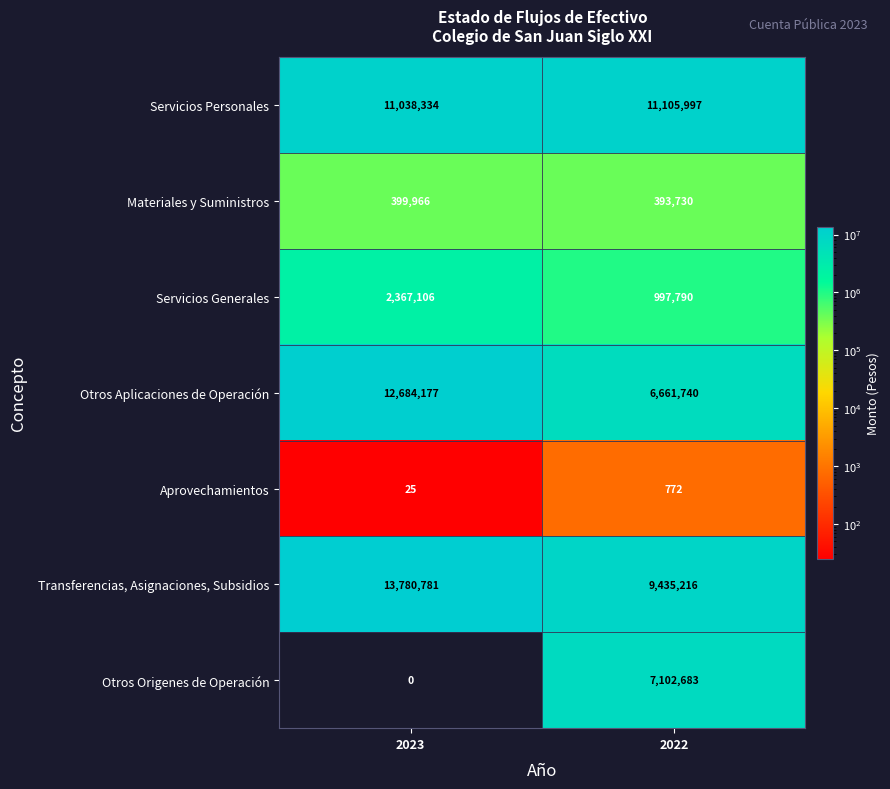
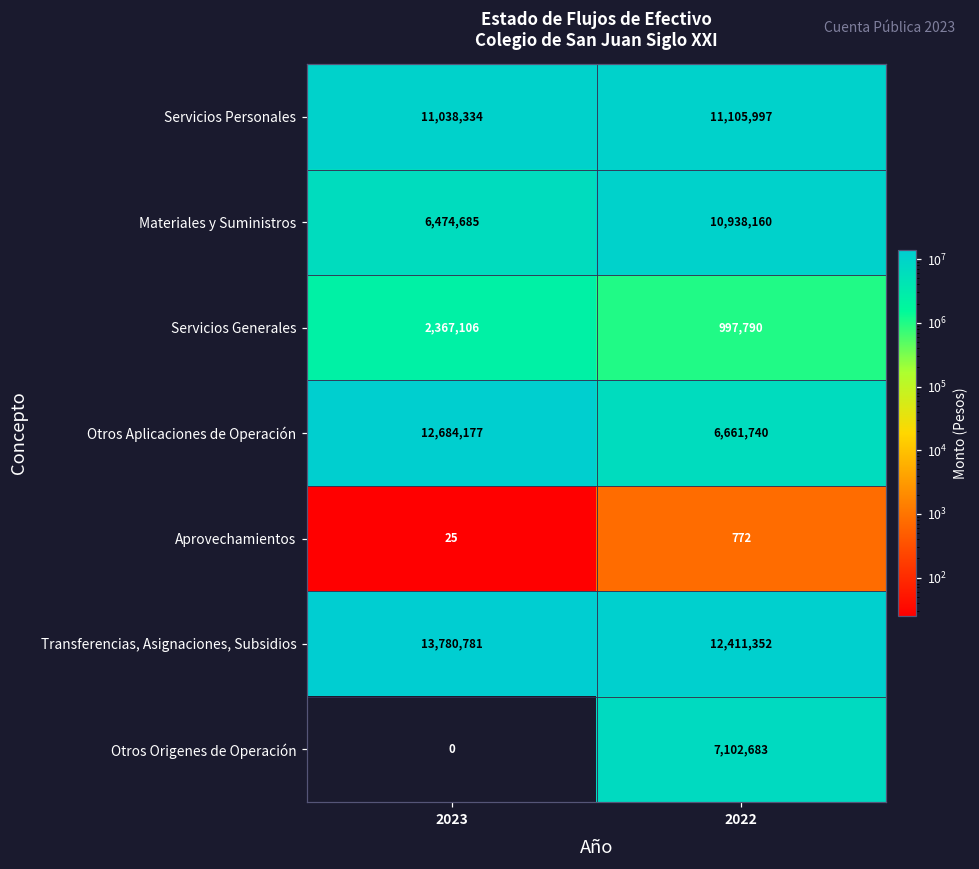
Materiales y Suministros, 2023: 399,966 -> 6,474,685
Materiales y Suministros, 2022: 393,730 -> 10,938,160
Transferencias, Asignaciones, Subsidios, 2022: 9,435,216 -> 12,411,352
